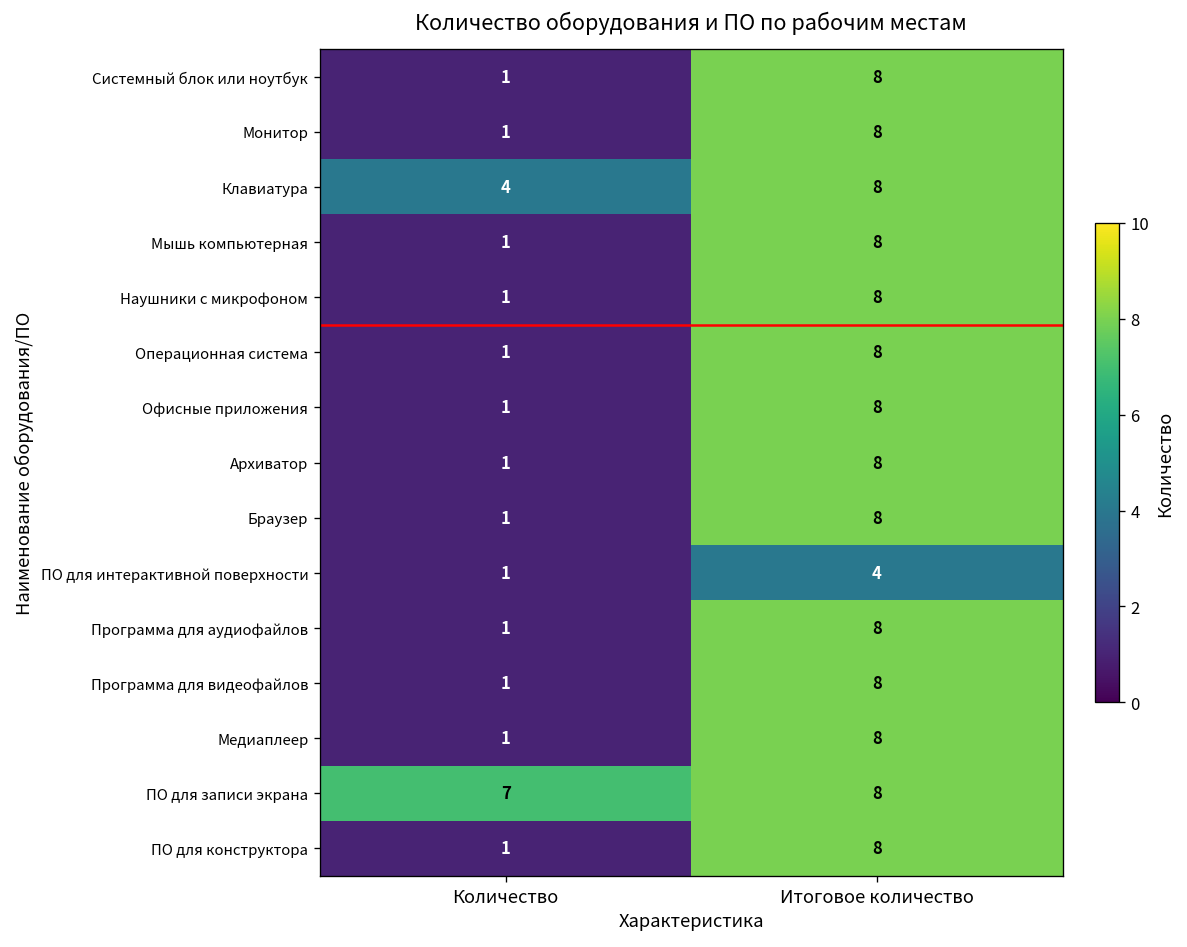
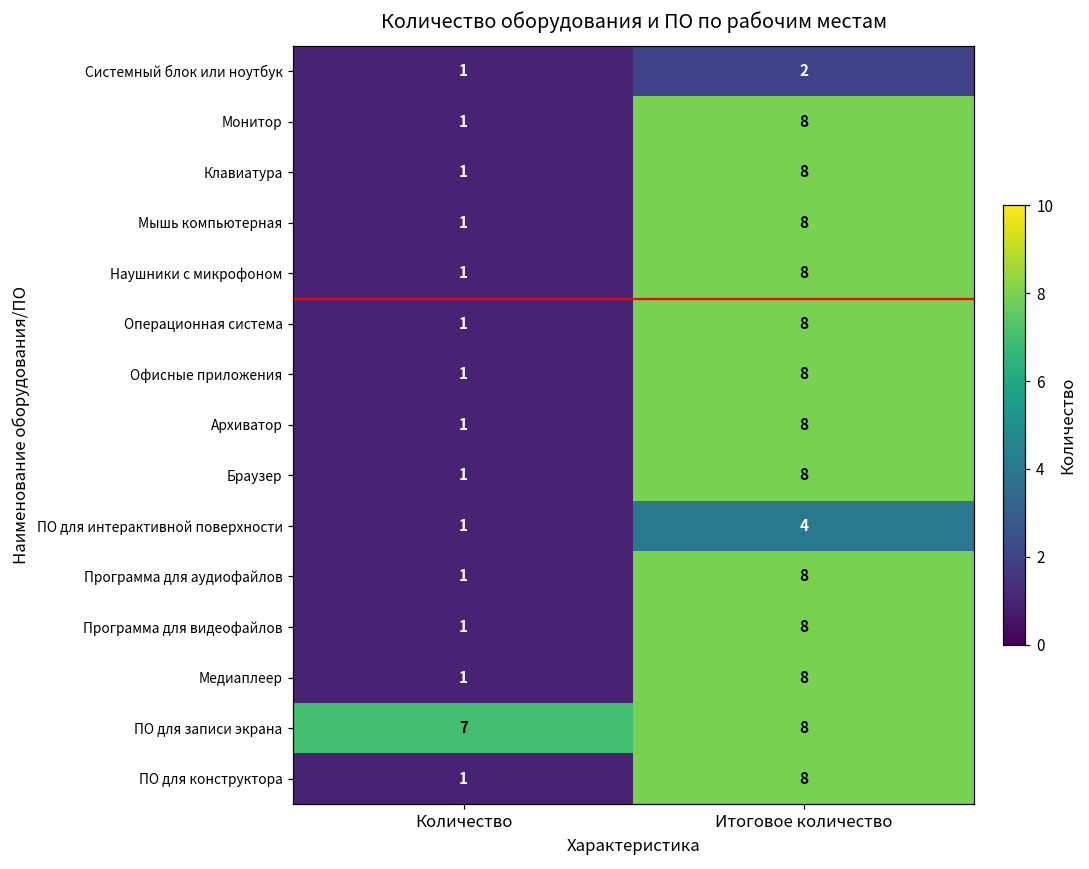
Системный блок или ноутбук, Итоговое количество: 8 -> 2
Клавиатура, Количество: 4 -> 1
